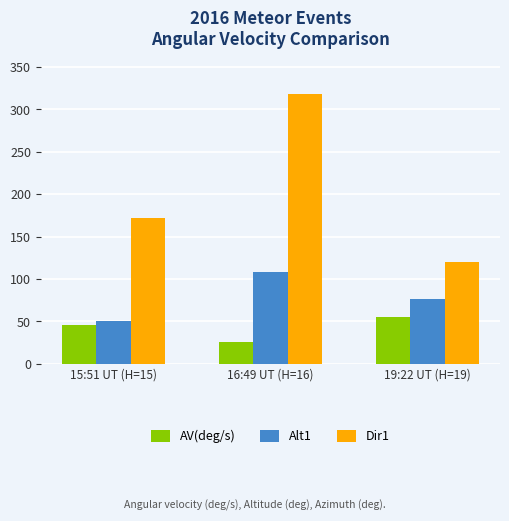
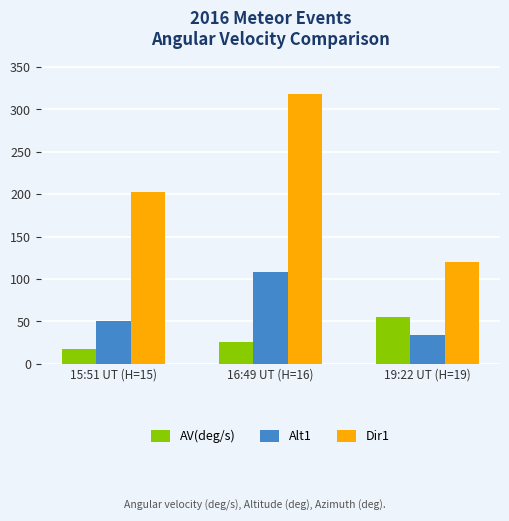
AV(deg/s), 15:51 UT (H=15): 50 -> 20
Dir1, 15:51 UT (H=15): 170 -> 200
Alt1, 19:22 UT (H=19): 80 -> 30
